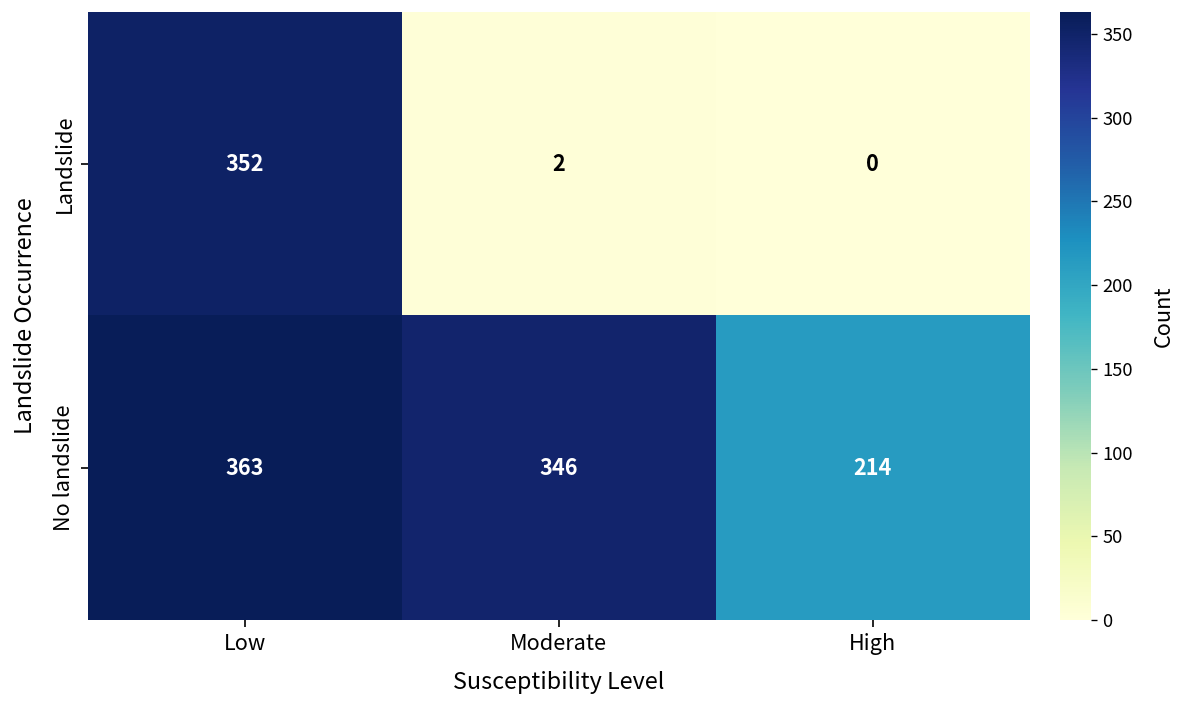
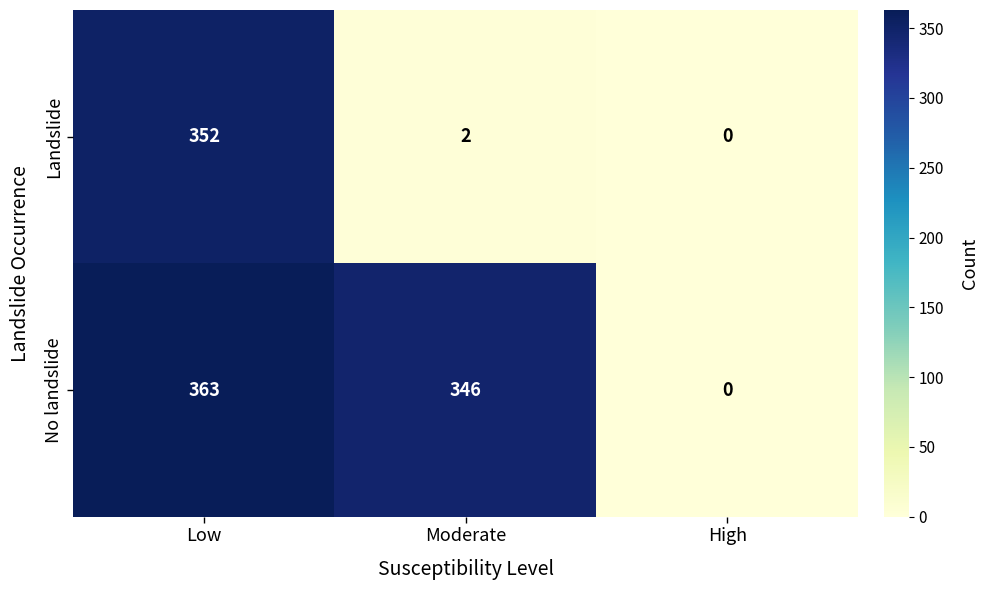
No landslide, High: 214 -> 0
